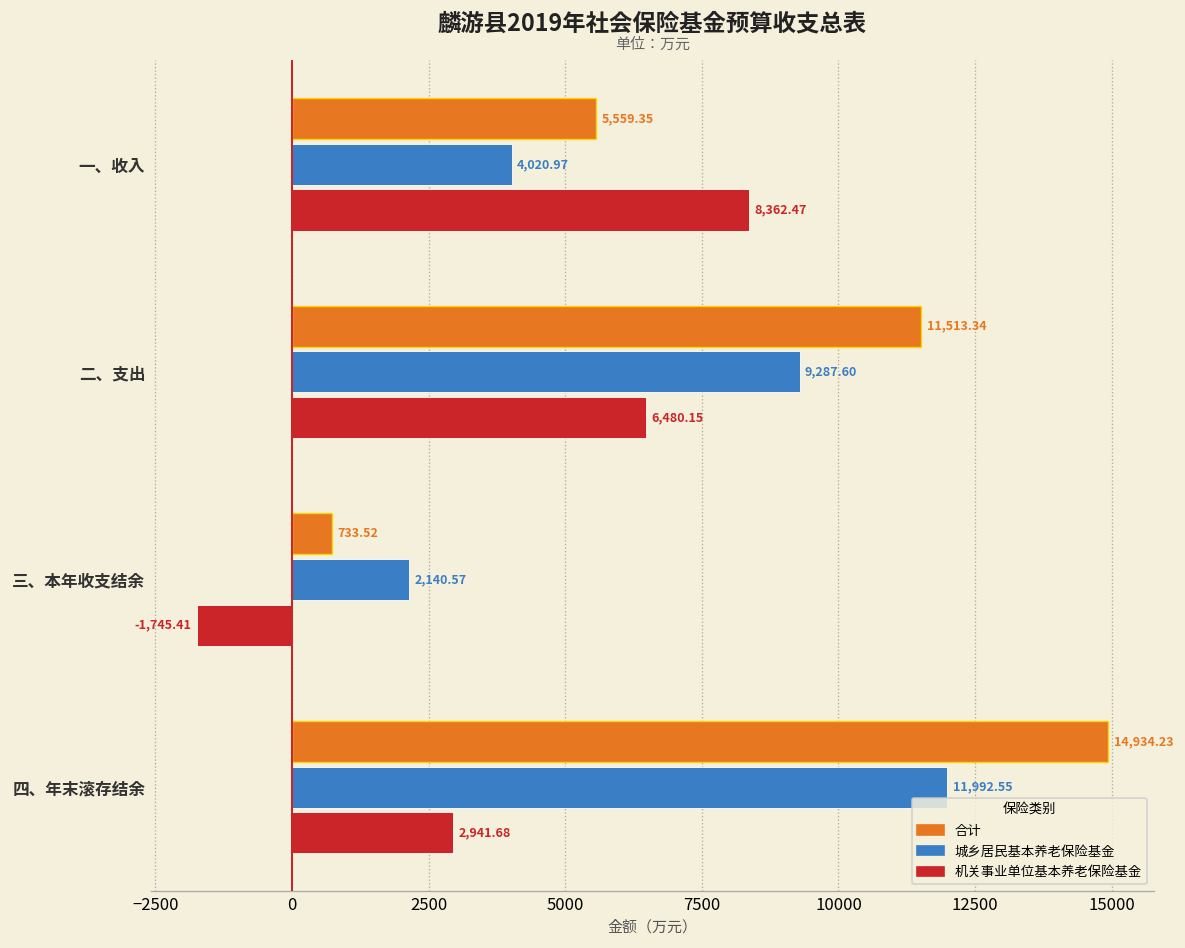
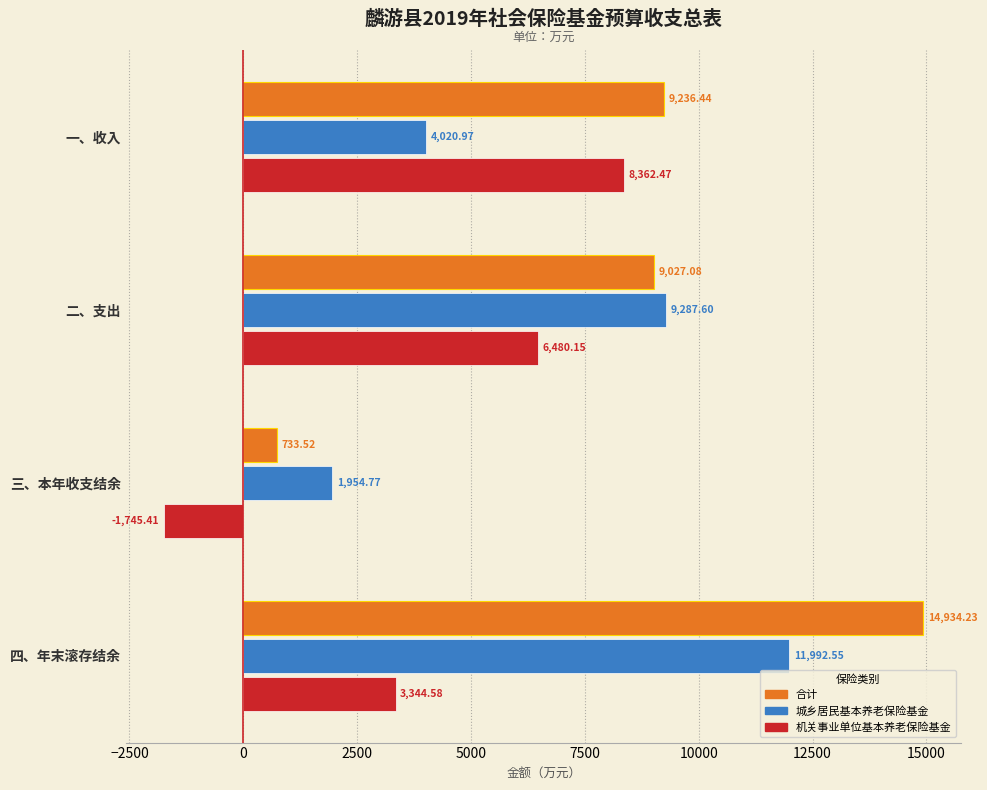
合计, 一、收入: 5,559.35 -> 9,236.44
合计, 二、支出: 11,513.34 -> 9,027.08
城乡居民基本养老保险基金, 三、本年收支结余: 2,140.57 -> 1,954.77
机关事业单位基本养老保险基金, 四、年末滚存结余: 2,941.68 -> 3,344.58
